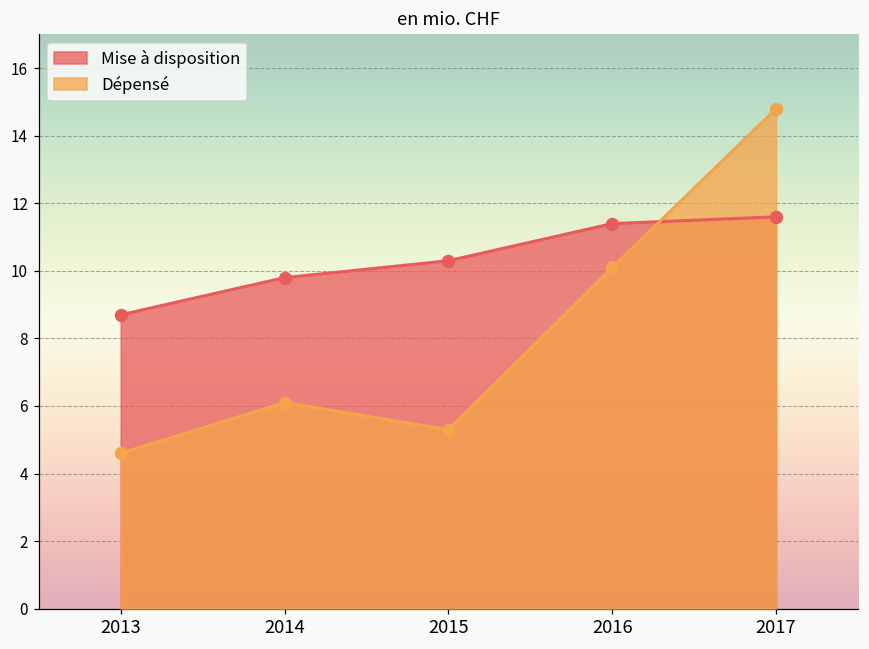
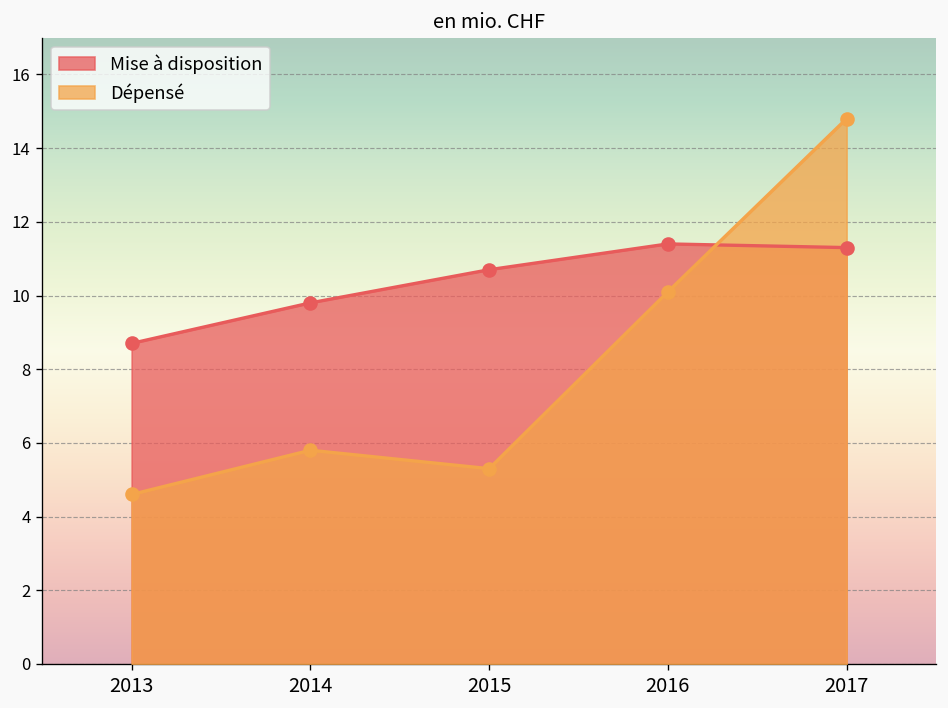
Dépensé, 2014: 6.1 -> 5.8
Mise à disposition, 2015: 10.3 -> 10.7
Mise à disposition, 2017: 11.6 -> 11.3
